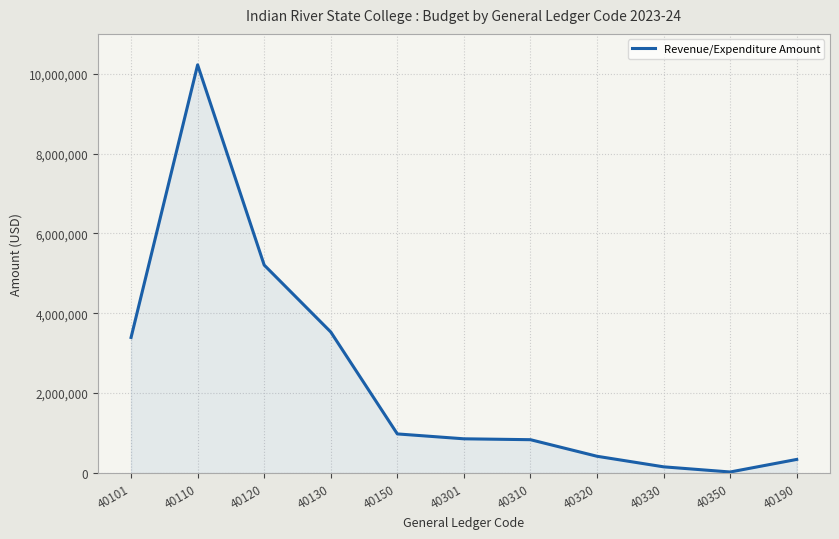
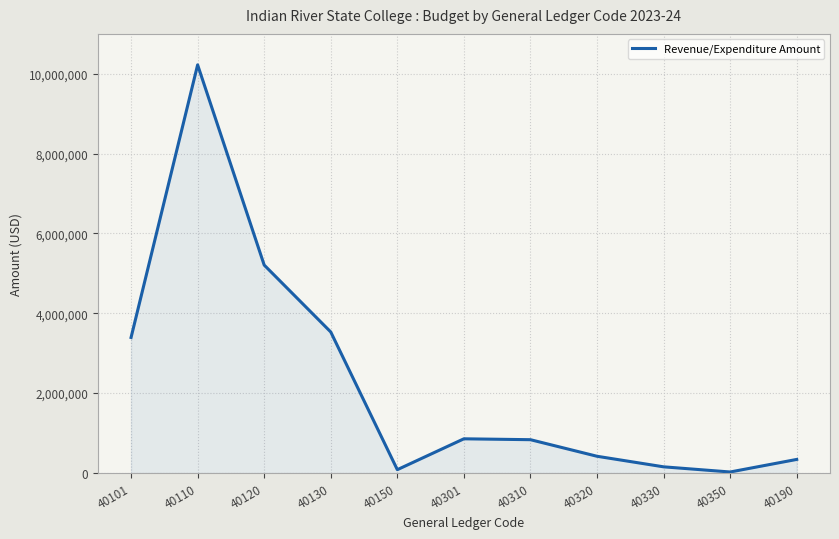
40150: 1,000,000 -> 100,000
